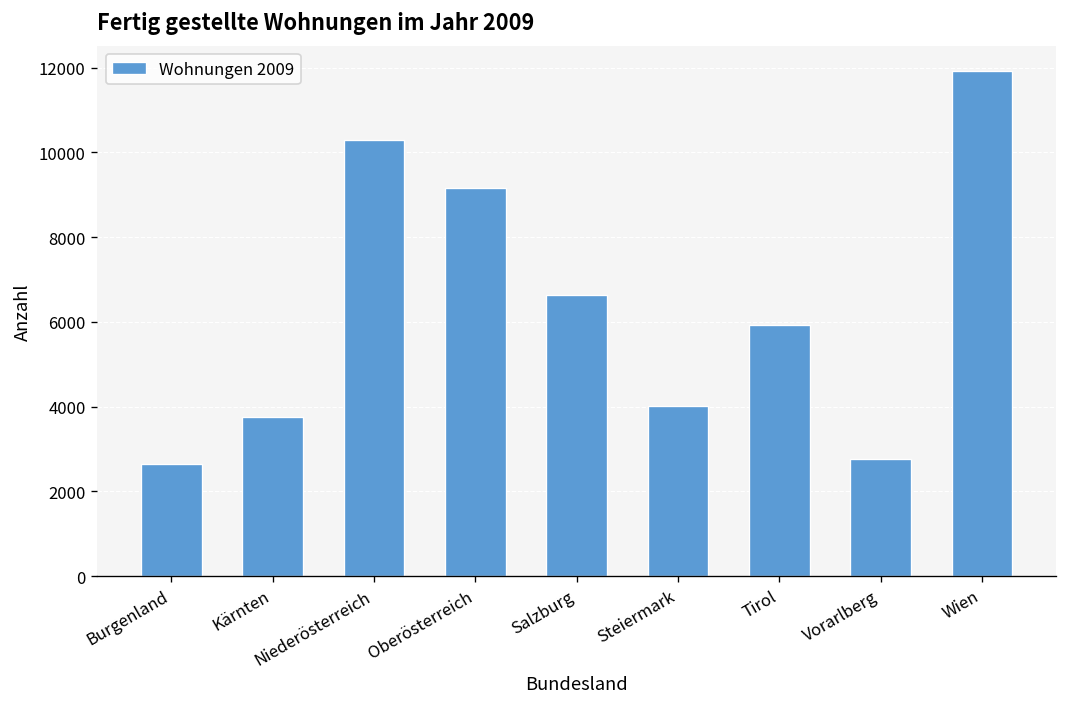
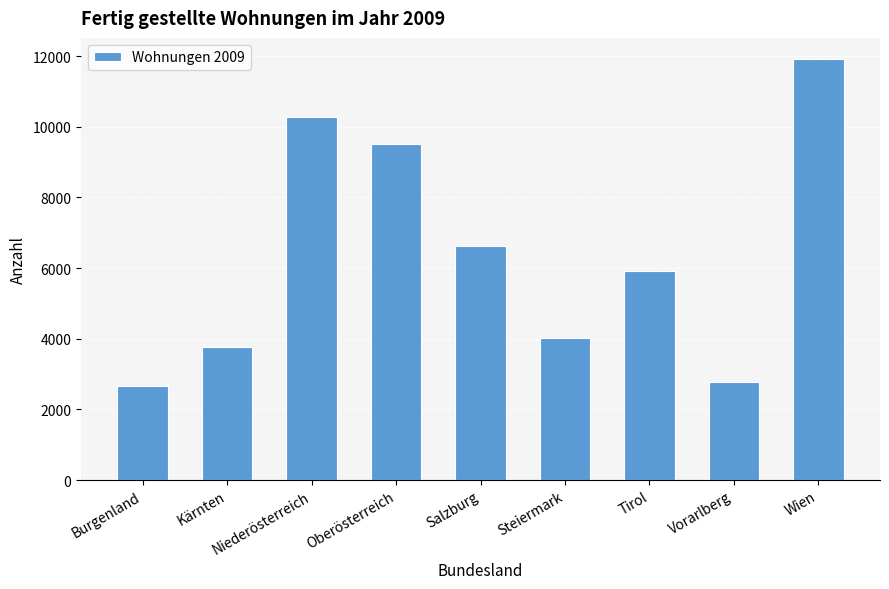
Oberösterreich: 9100 -> 9500
